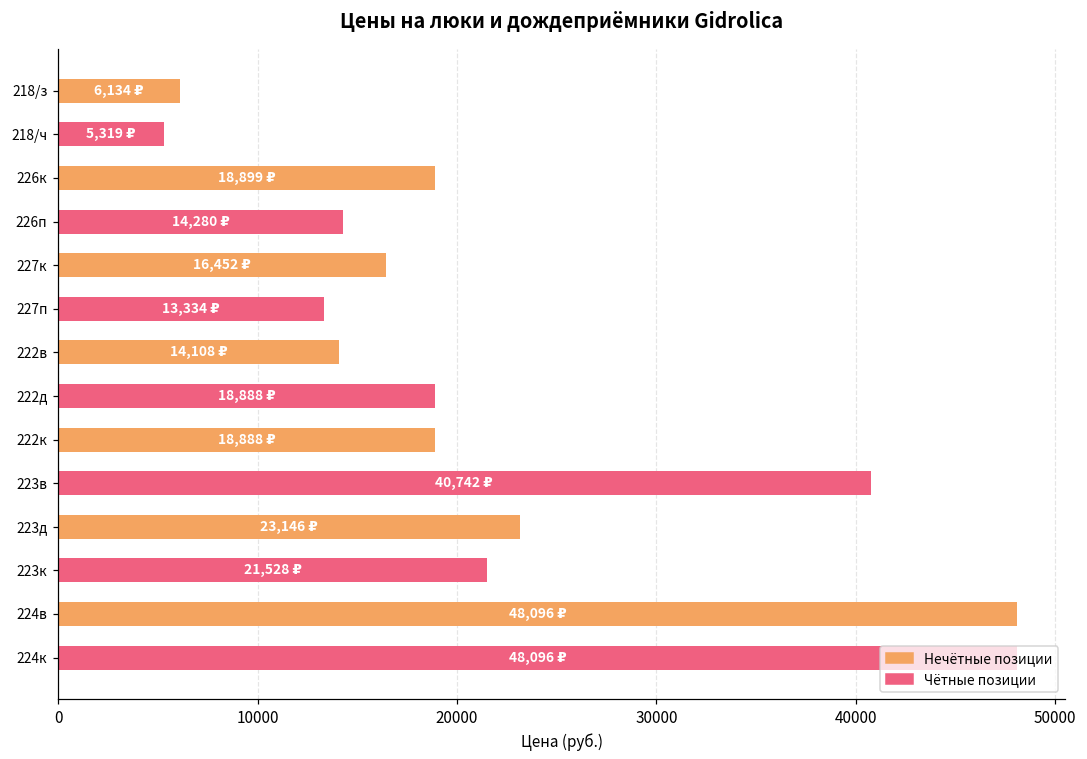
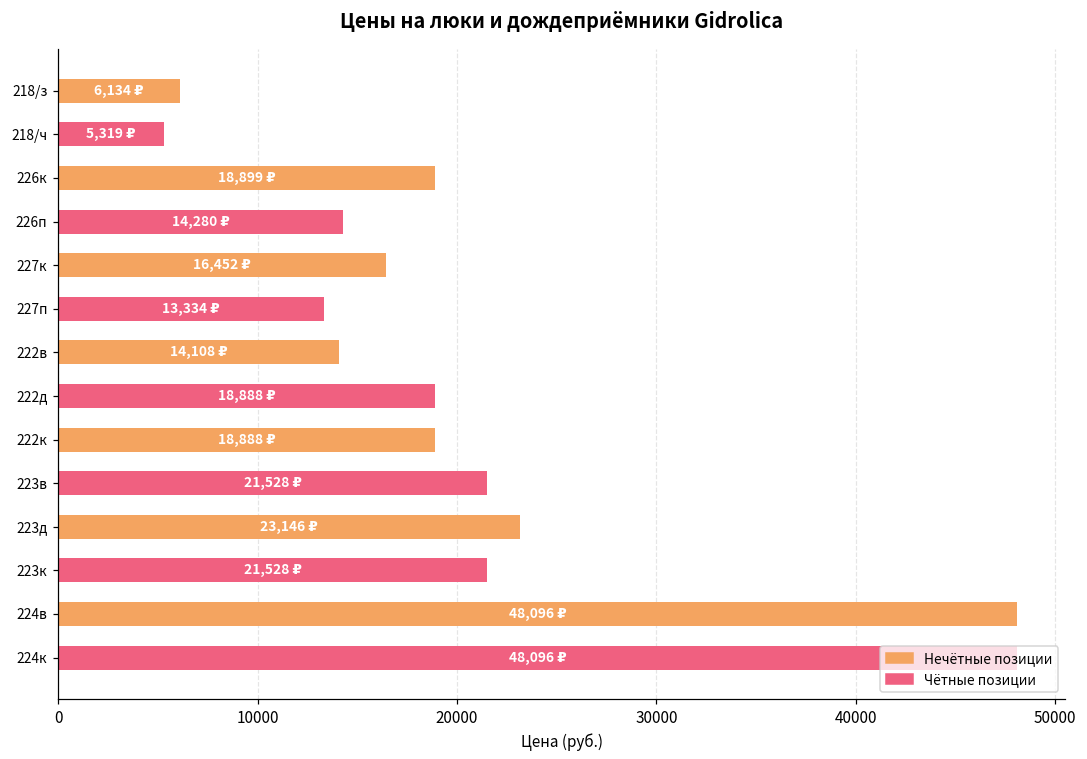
223в: 40,742 -> 21,528
